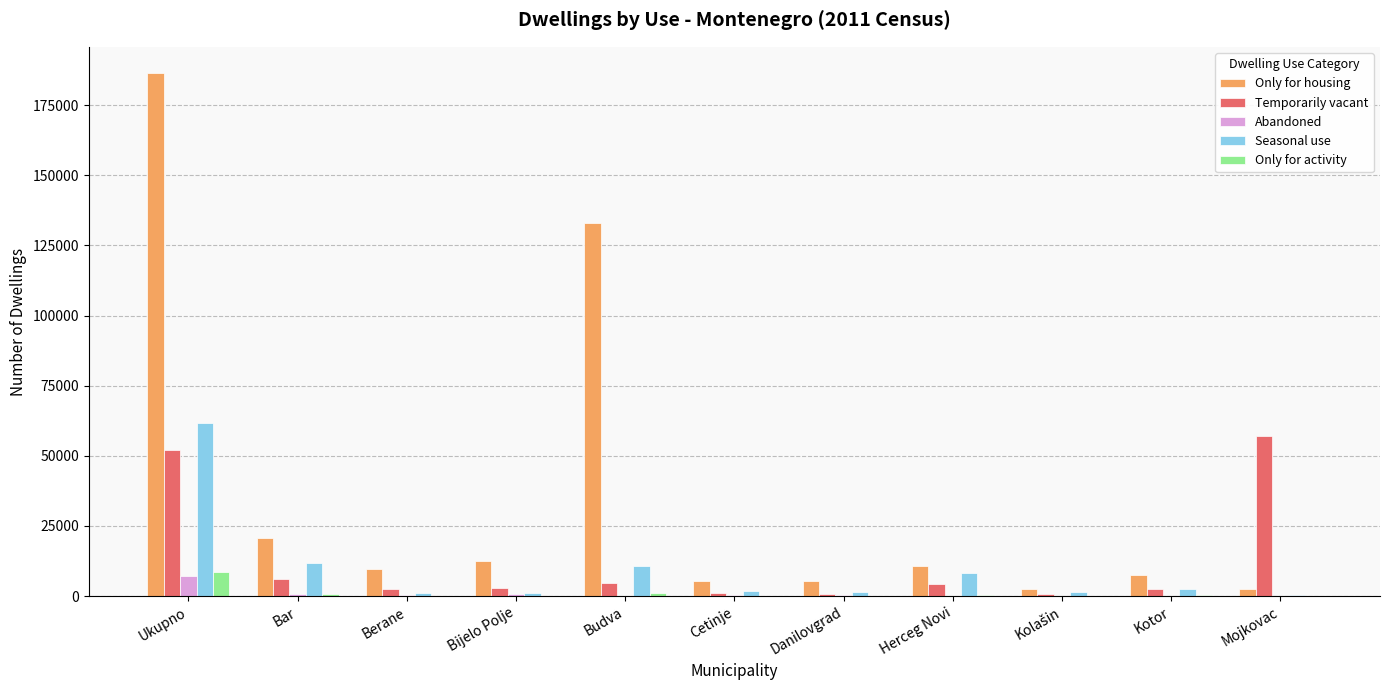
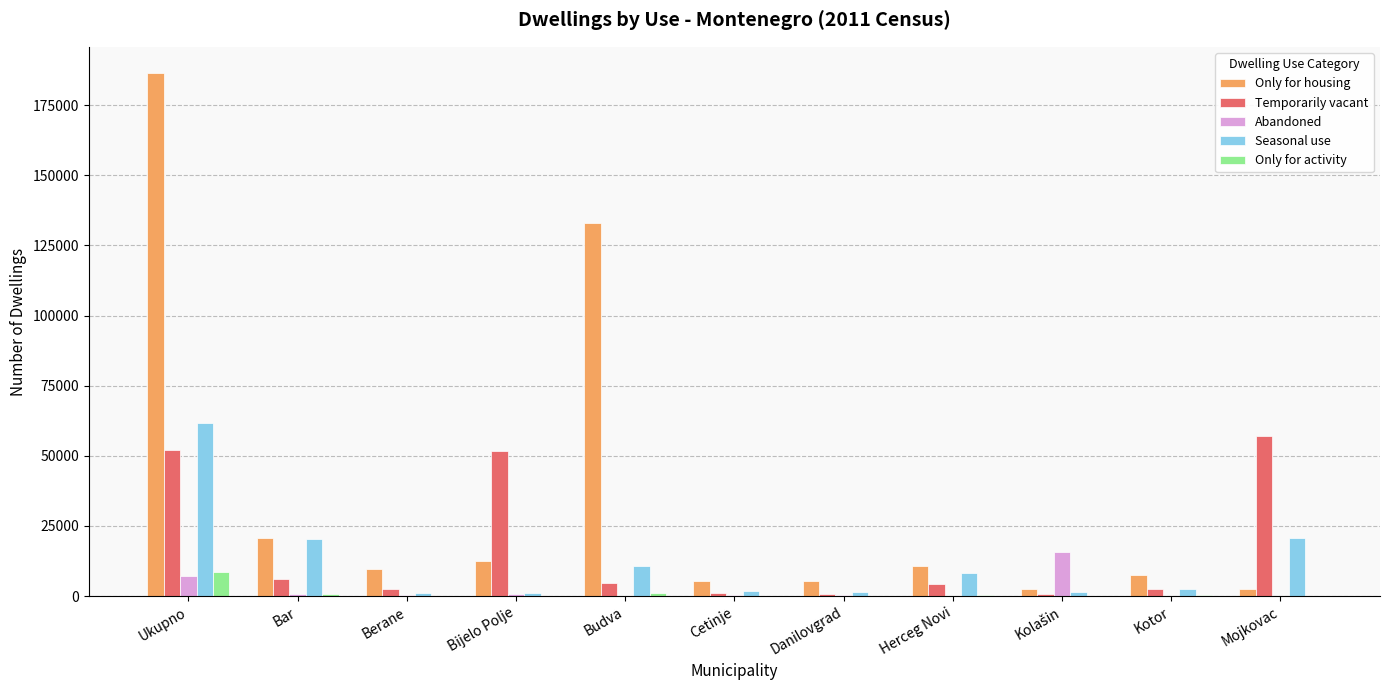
Seasonal use, Bar: 12000 -> 20000
Temporarily vacant, Bijelo Polje: 3000 -> 52000
Abandoned, Kolašin: 0 -> 16000
Seasonal use, Mojkovac: 0 -> 21000
